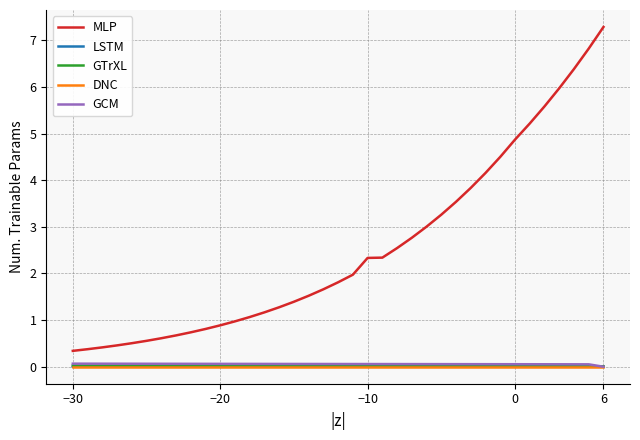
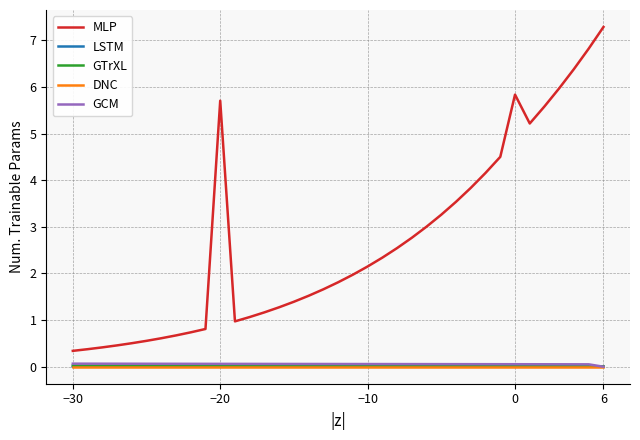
MLP, −20: 0.9 -> 5.7
MLP, −10: 2.3 -> 2.1
MLP, 0: 4.9 -> 5.8
